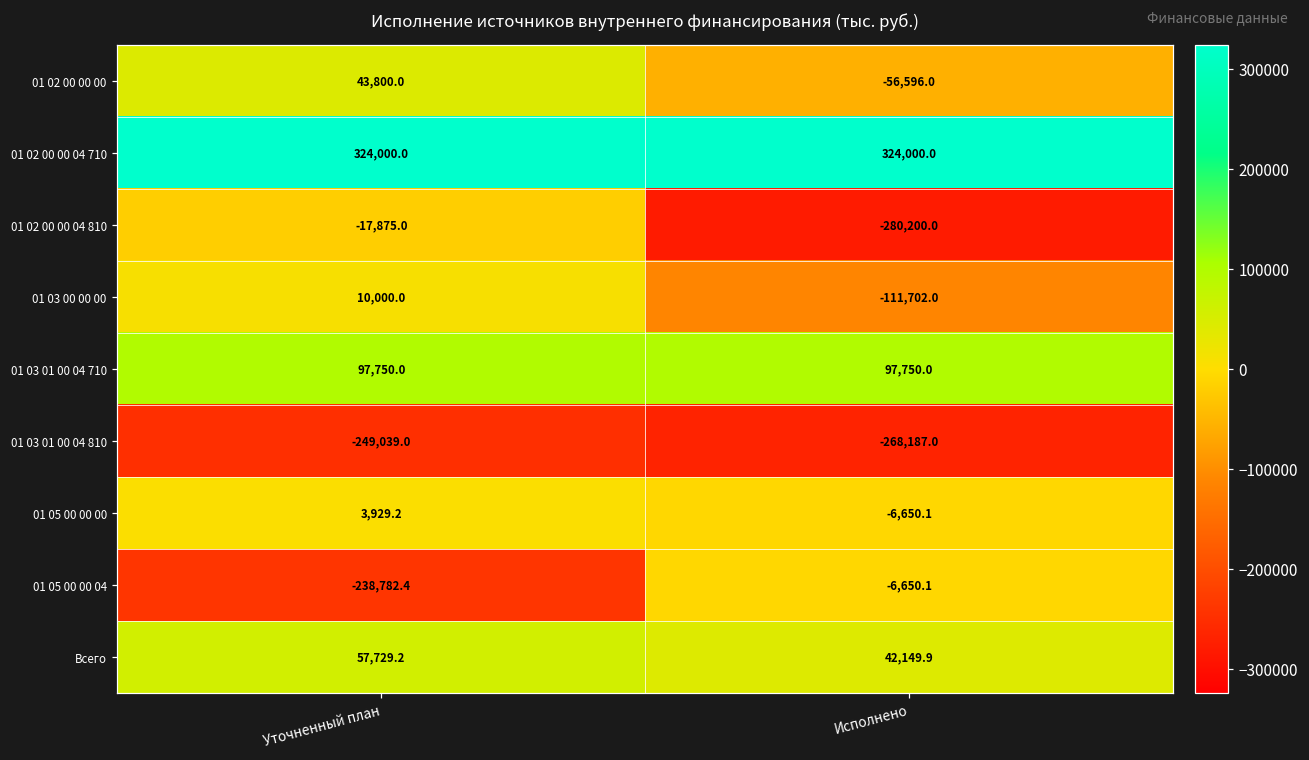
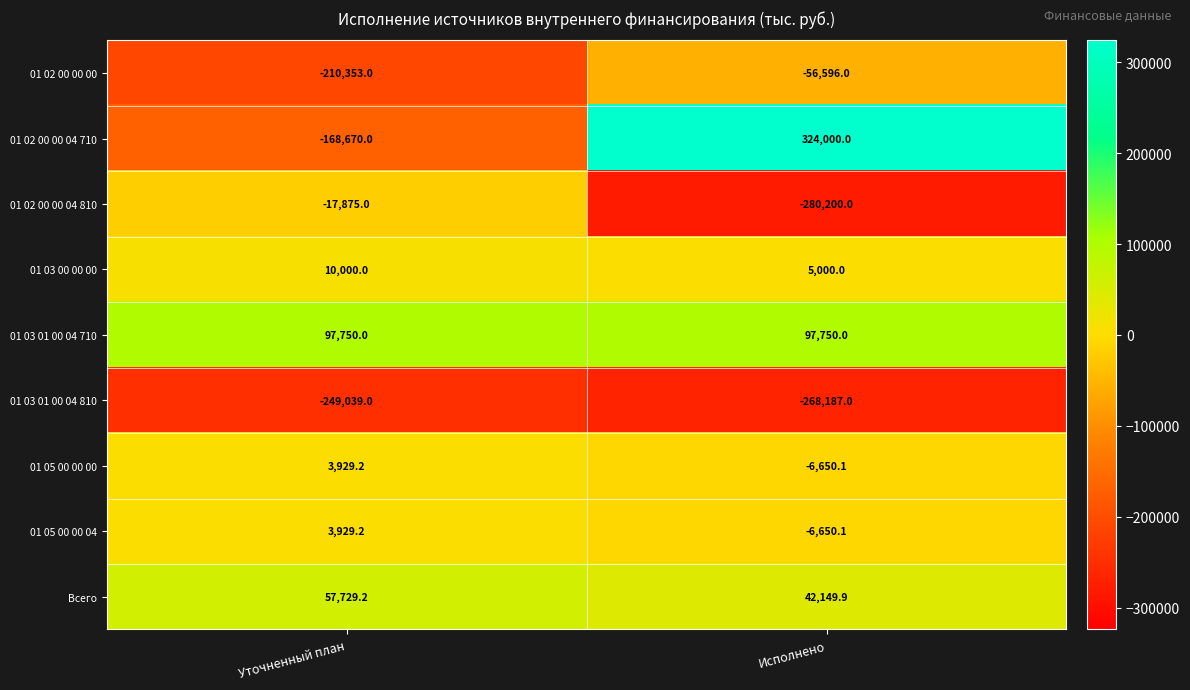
01 02 00 00 00, Уточненный план: 43,800.0 -> -210,353.0
01 02 00 00 04 710, Уточненный план: 324,000.0 -> -168,670.0
01 03 00 00 00, Исполнено: -111,702.0 -> 5,000.0
01 05 00 00 04, Уточненный план: -238,782.4 -> 3,929.2
